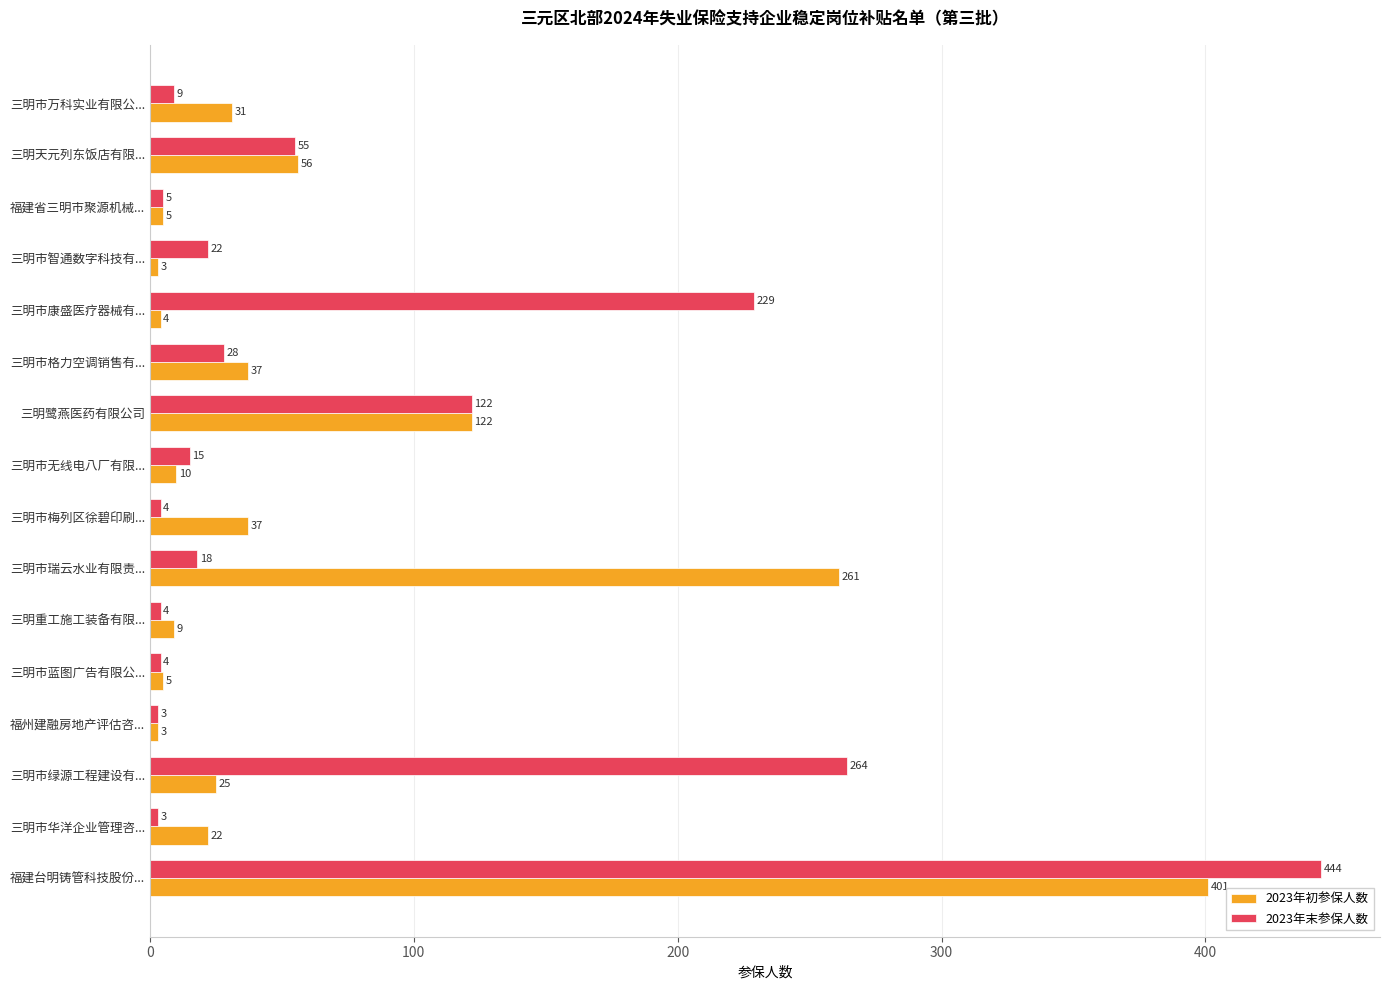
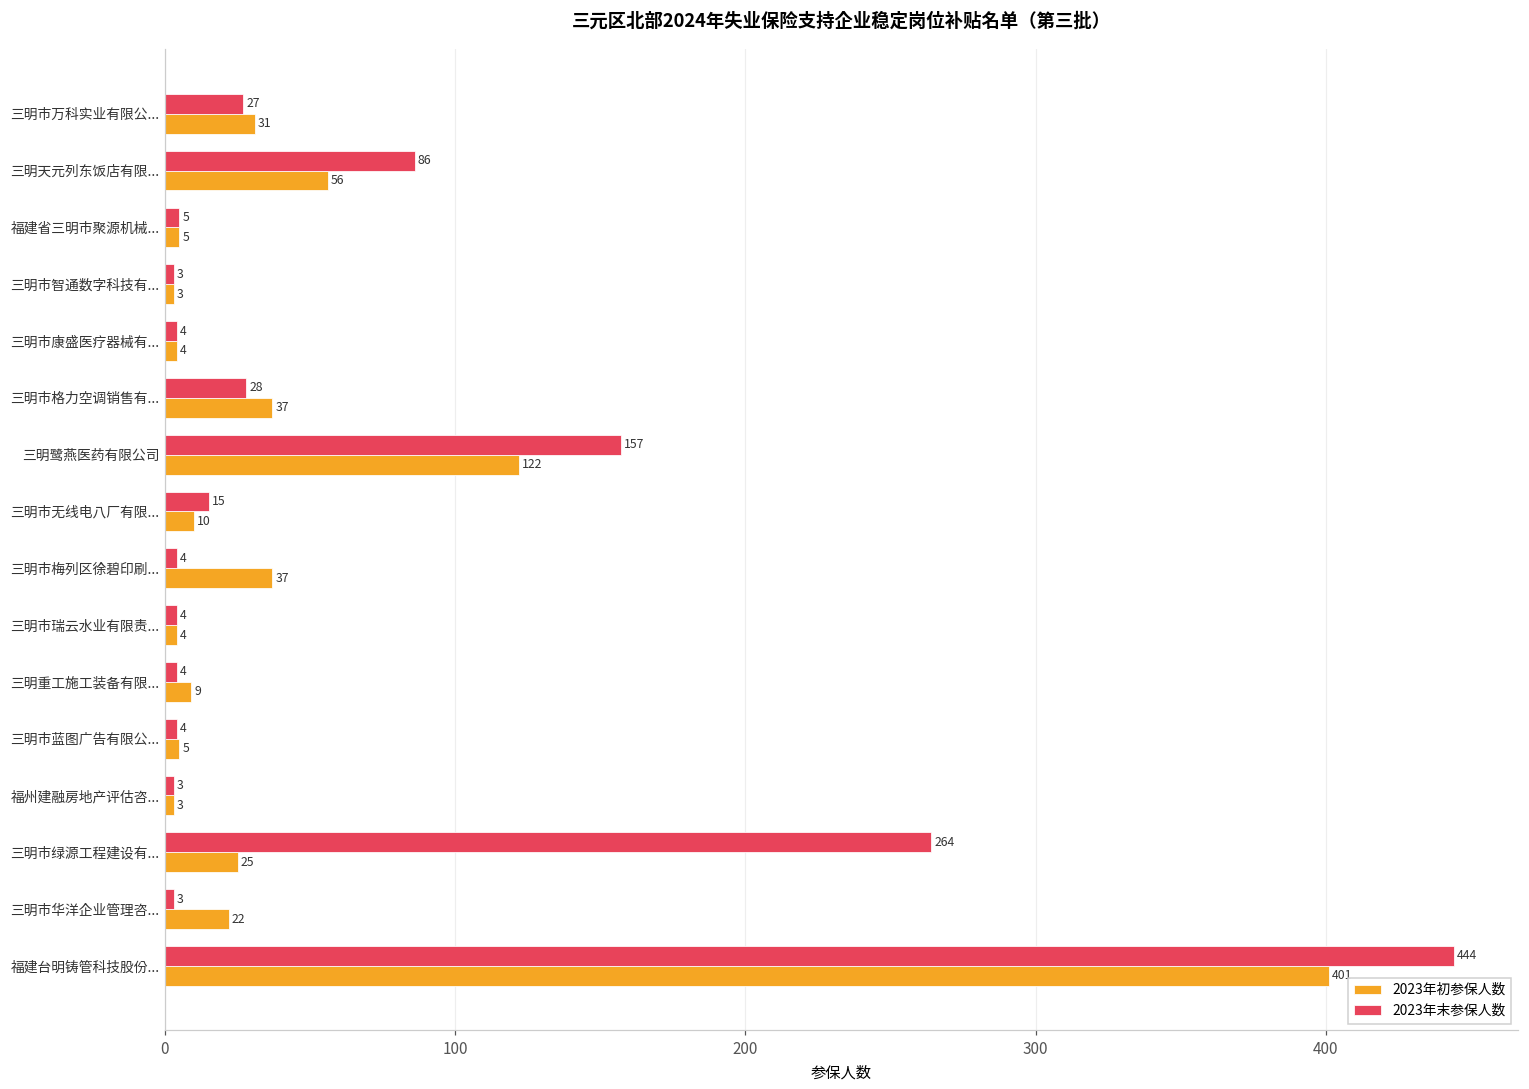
2023年末参保人数, 三明市万科实业有限公...: 9 -> 27
2023年末参保人数, 三明天元列东饭店有限...: 55 -> 86
2023年末参保人数, 三明市智通数字科技有...: 22 -> 3
2023年末参保人数, 三明市康盛医疗器械有...: 229 -> 4
2023年末参保人数, 三明鹭燕医药有限公司: 122 -> 157
2023年末参保人数, 三明市瑞云水业有限责...: 18 -> 4
2023年初参保人数, 三明市瑞云水业有限责...: 261 -> 4
